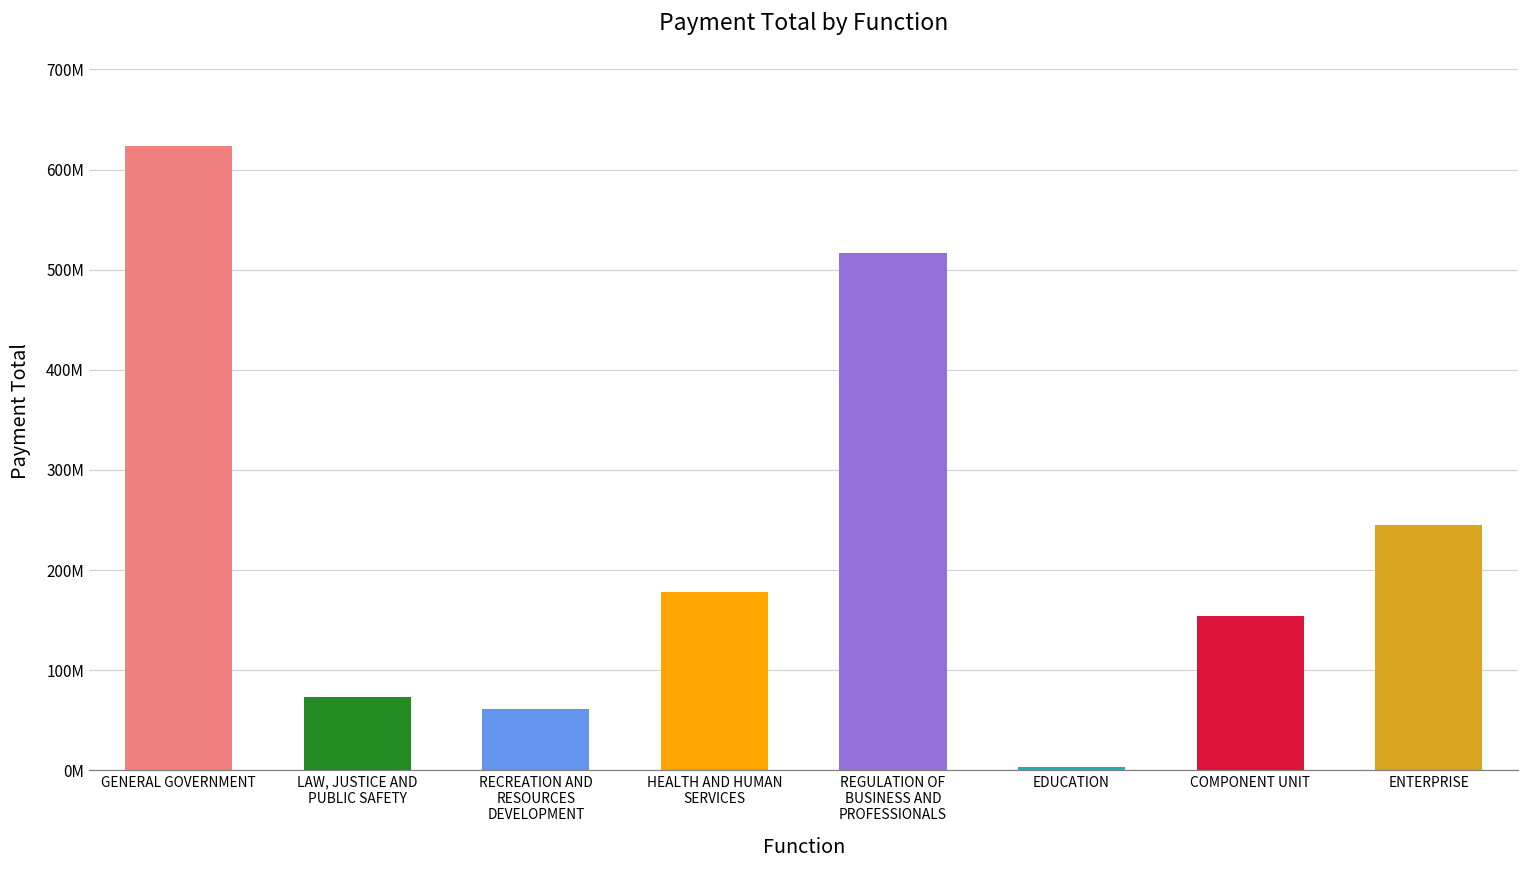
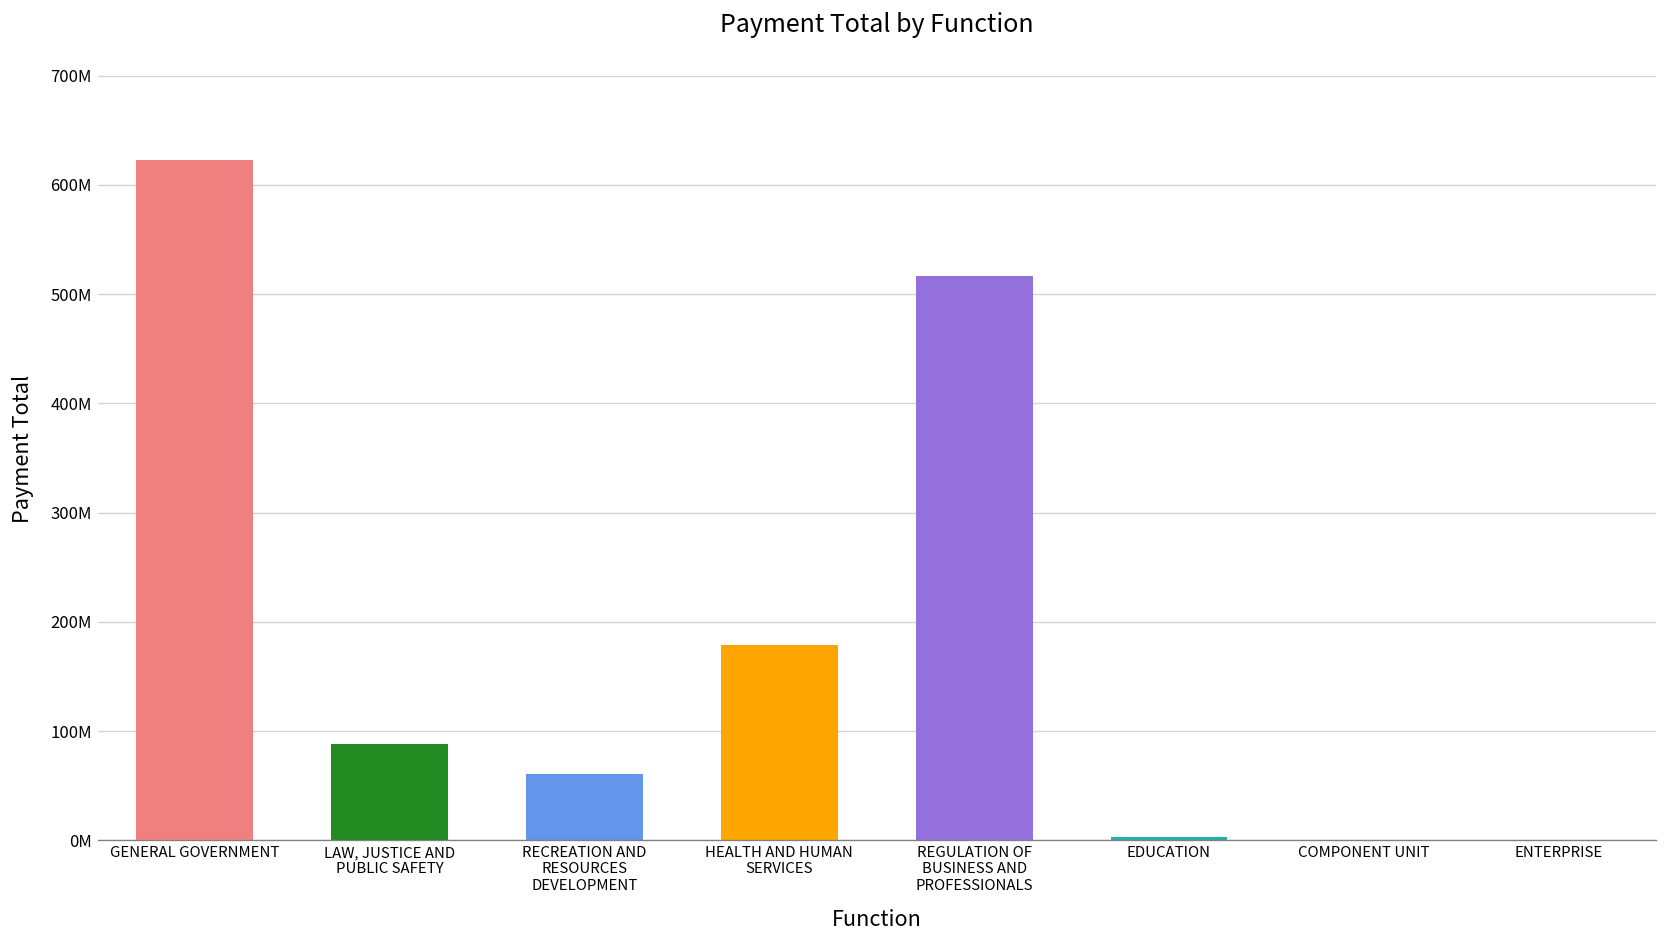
LAW, JUSTICE AND PUBLIC SAFETY: 70000000 -> 90000000
COMPONENT UNIT: 150000000 -> 0
ENTERPRISE: 240000000 -> 0
